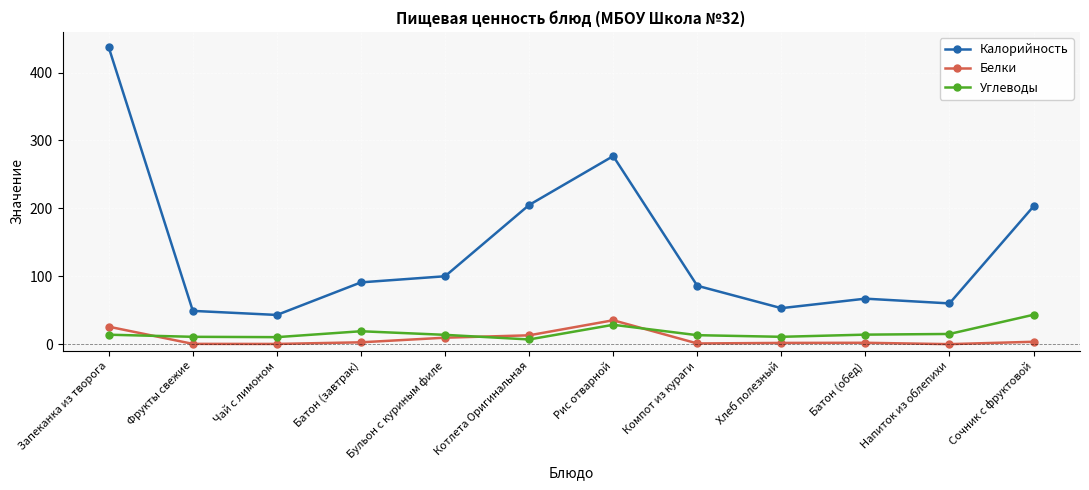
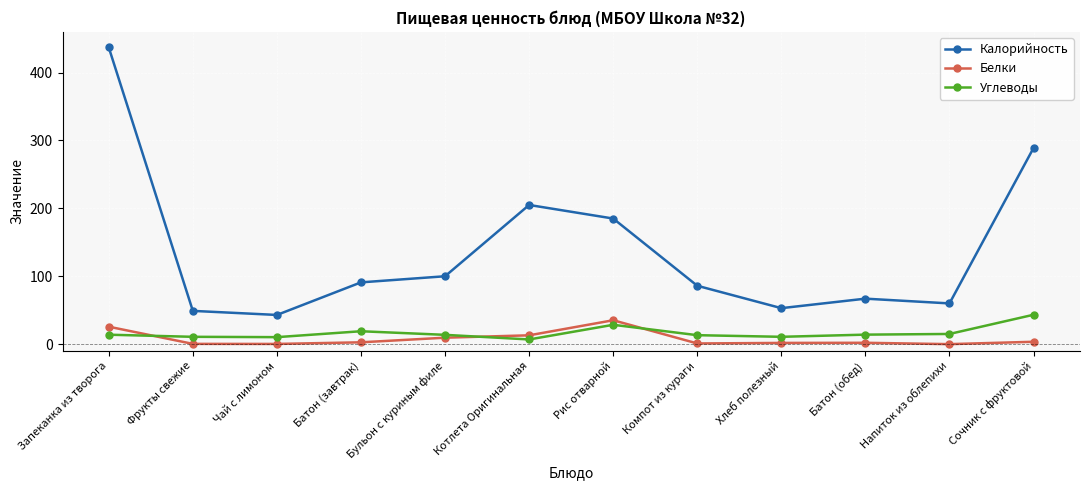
Калорийность, Рис отварной: 280 -> 190
Калорийность, Сочник с фруктовой: 200 -> 290
